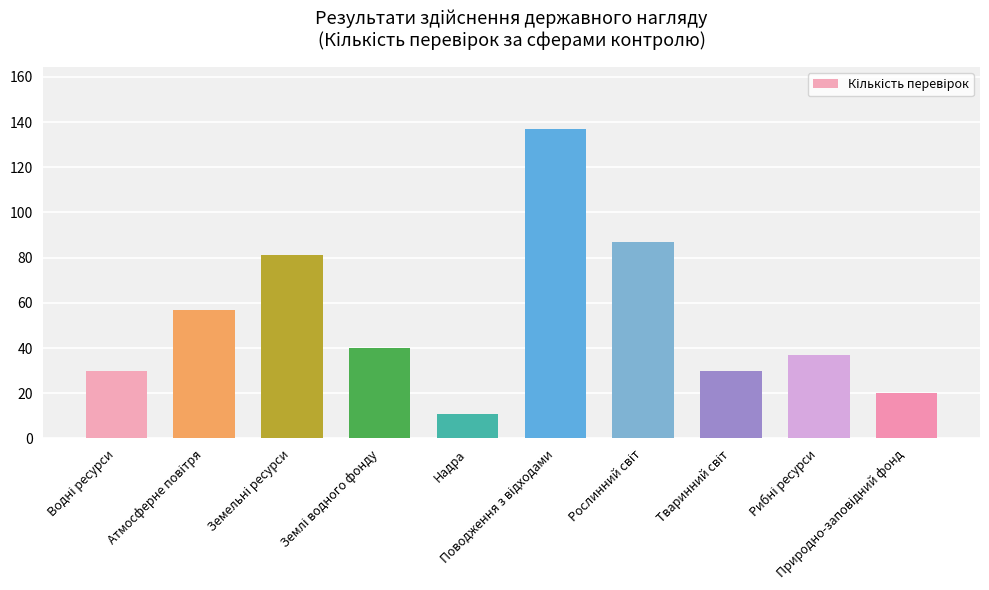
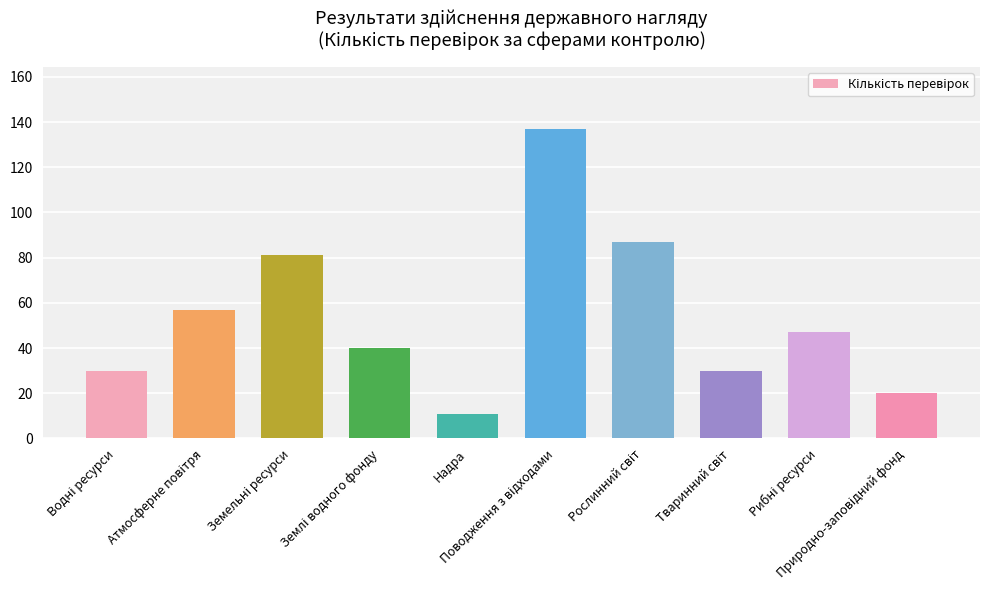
Рибні ресурси: 37 -> 47
